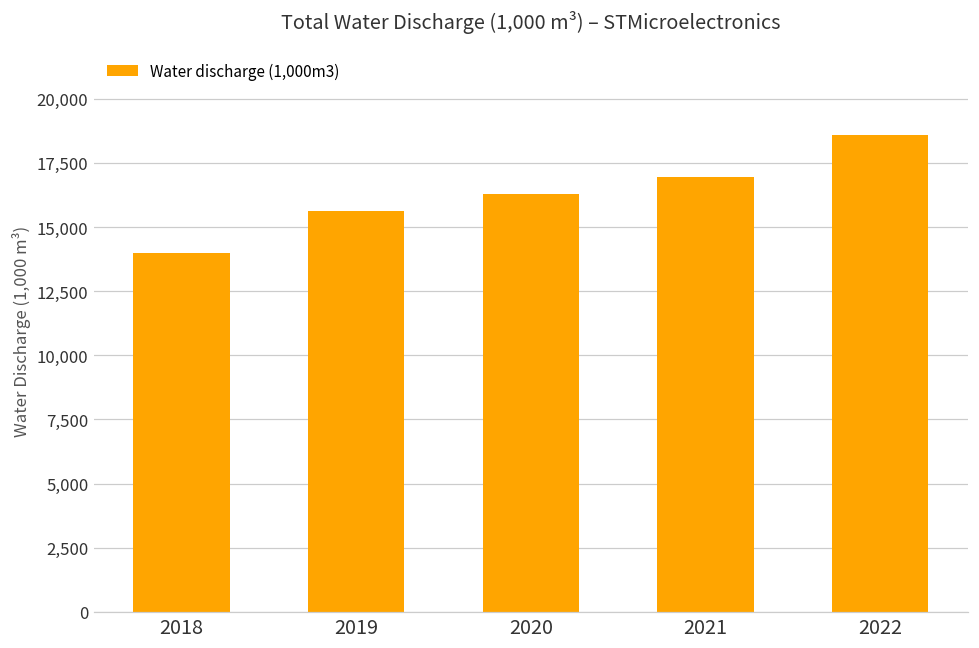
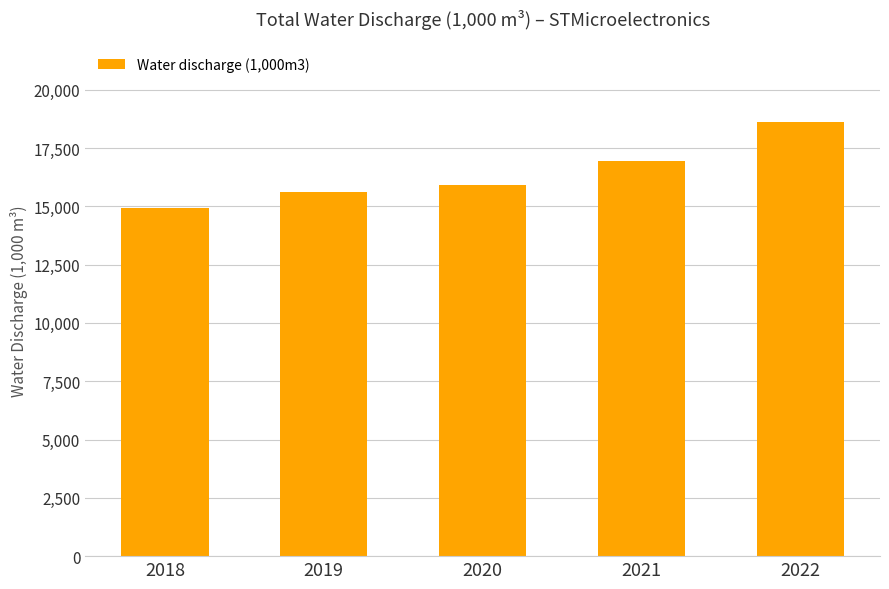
2018: 14,000 -> 14,900
2020: 16,300 -> 15,900
